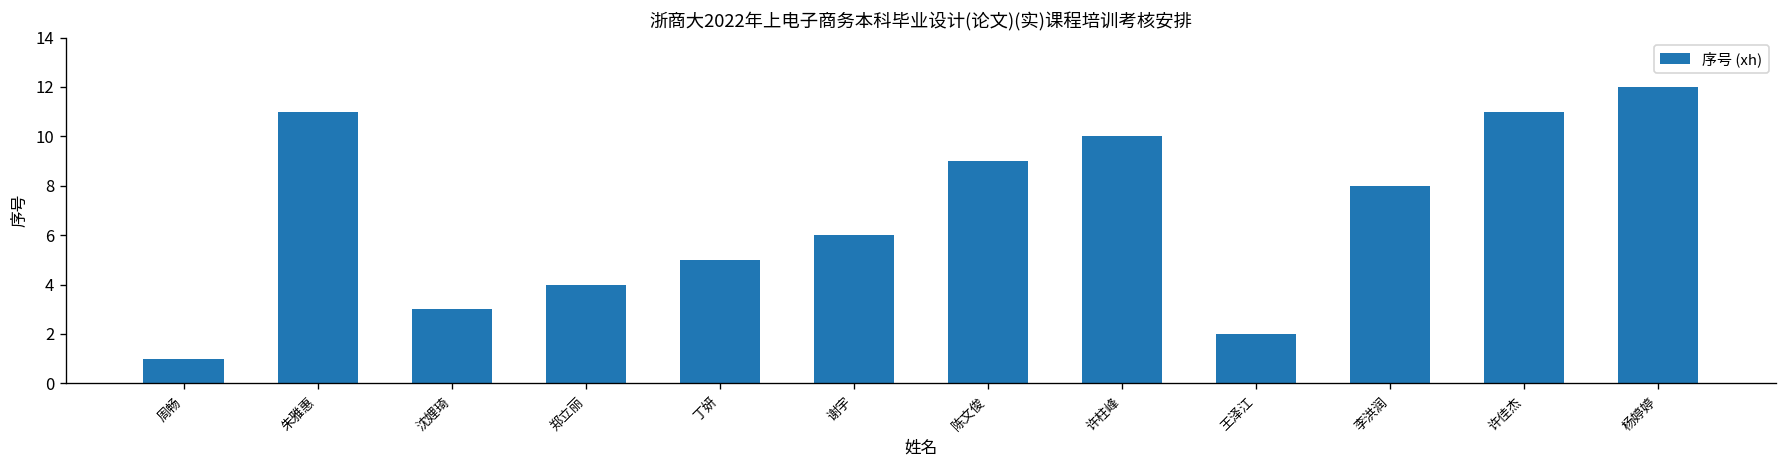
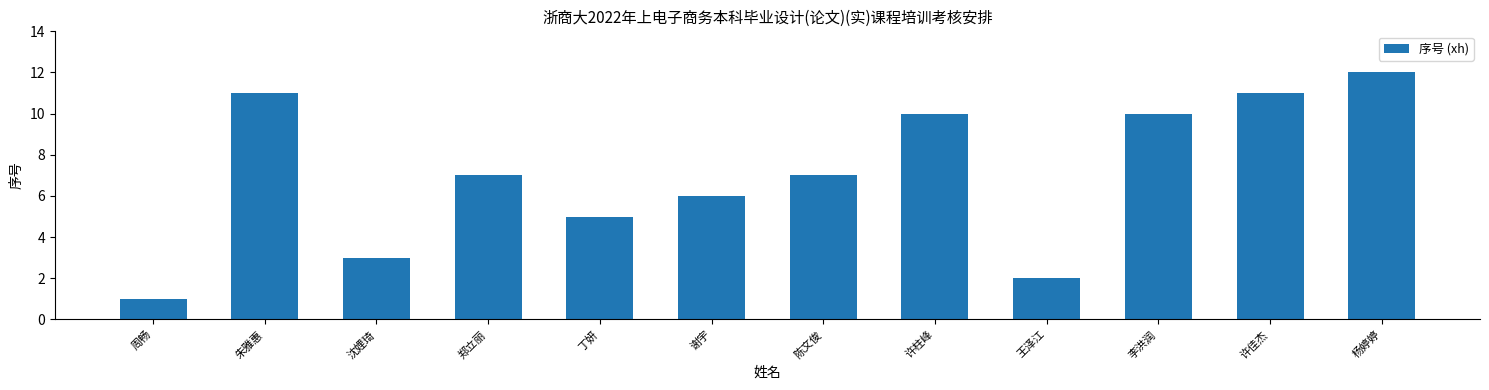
郑立丽: 4 -> 7
陈文俊: 9 -> 7
李洪润: 8 -> 10
